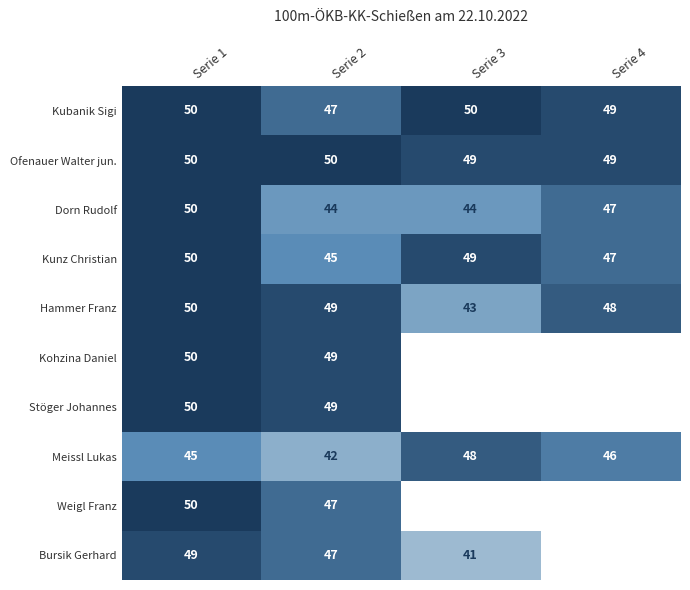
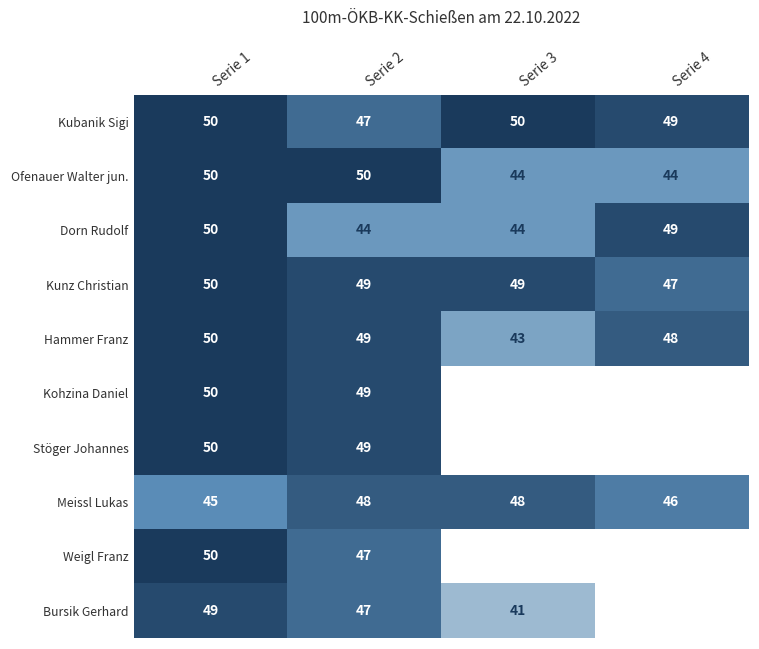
Ofenauer Walter jun., Serie 3: 49 -> 44
Ofenauer Walter jun., Serie 4: 49 -> 44
Dorn Rudolf, Serie 4: 47 -> 49
Kunz Christian, Serie 2: 45 -> 49
Meissl Lukas, Serie 2: 42 -> 48
